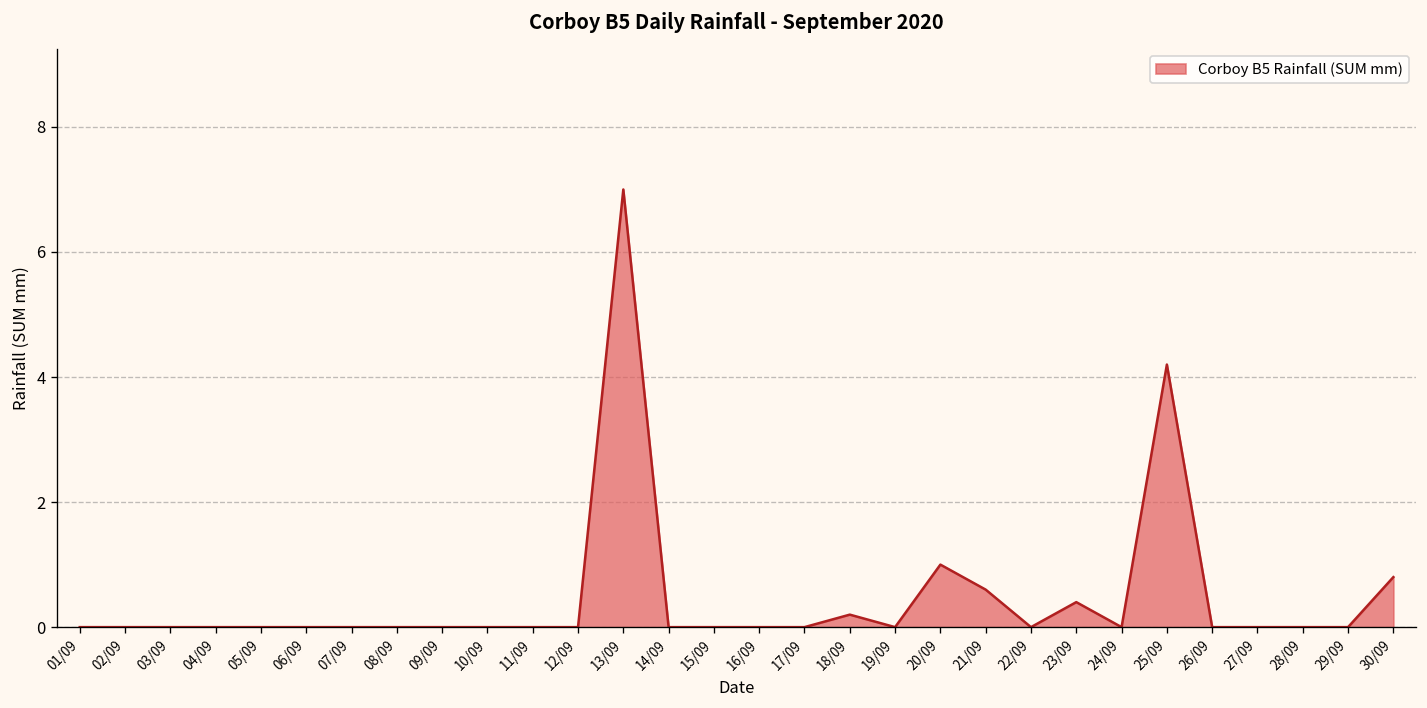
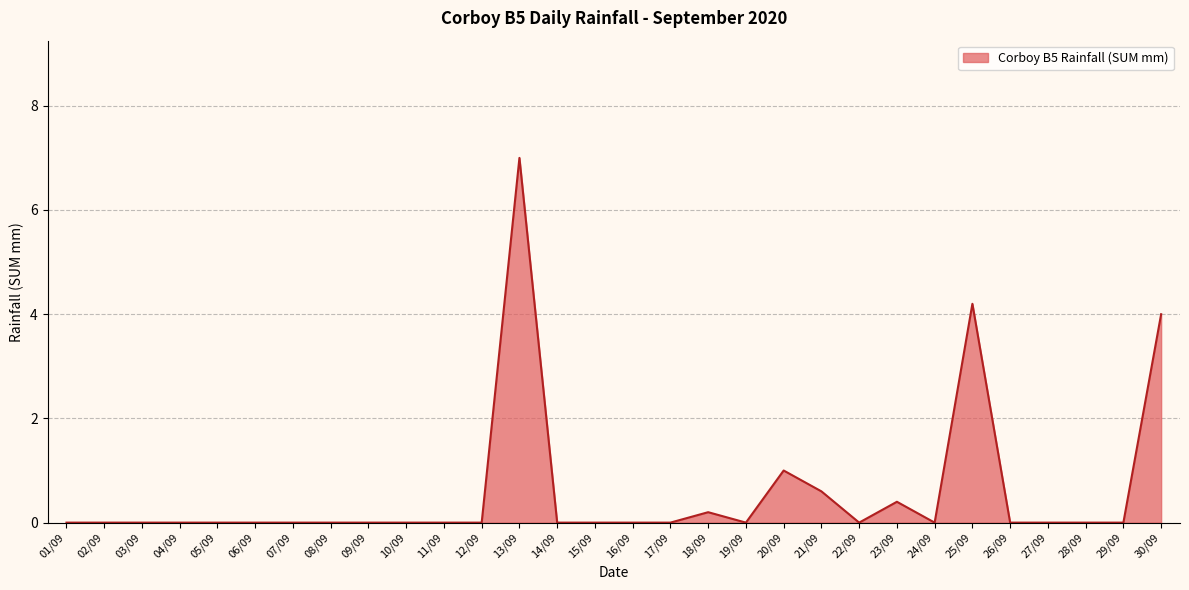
30/09: 0.8 -> 4.0
